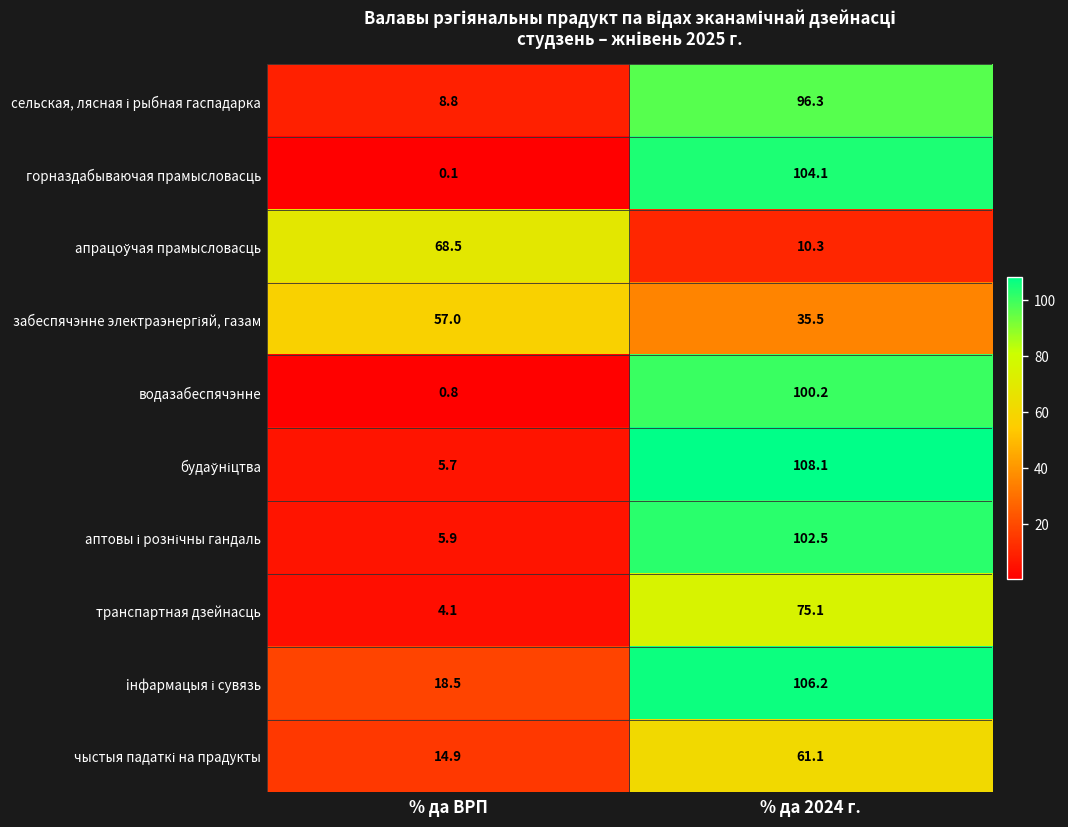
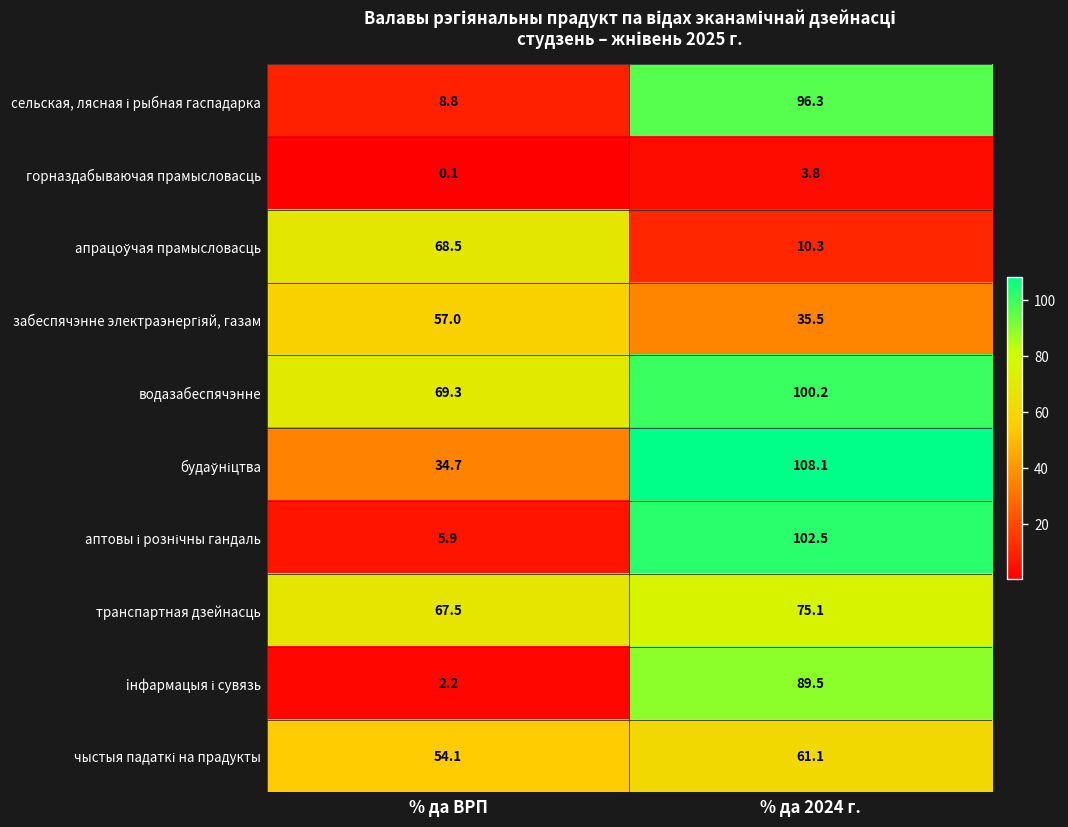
горназдабываючая прамысловасць, % да 2024 г.: 104.1 -> 3.8
водазабеспячэнне, % да ВРП: 0.8 -> 69.3
будаўніцтва, % да ВРП: 5.7 -> 34.7
транспартная дзейнасць, % да ВРП: 4.1 -> 67.5
iнфармацыя і сувязь, % да ВРП: 18.5 -> 2.2
iнфармацыя і сувязь, % да 2024 г.: 106.2 -> 89.5
чыстыя падаткі на прадукты, % да ВРП: 14.9 -> 54.1
